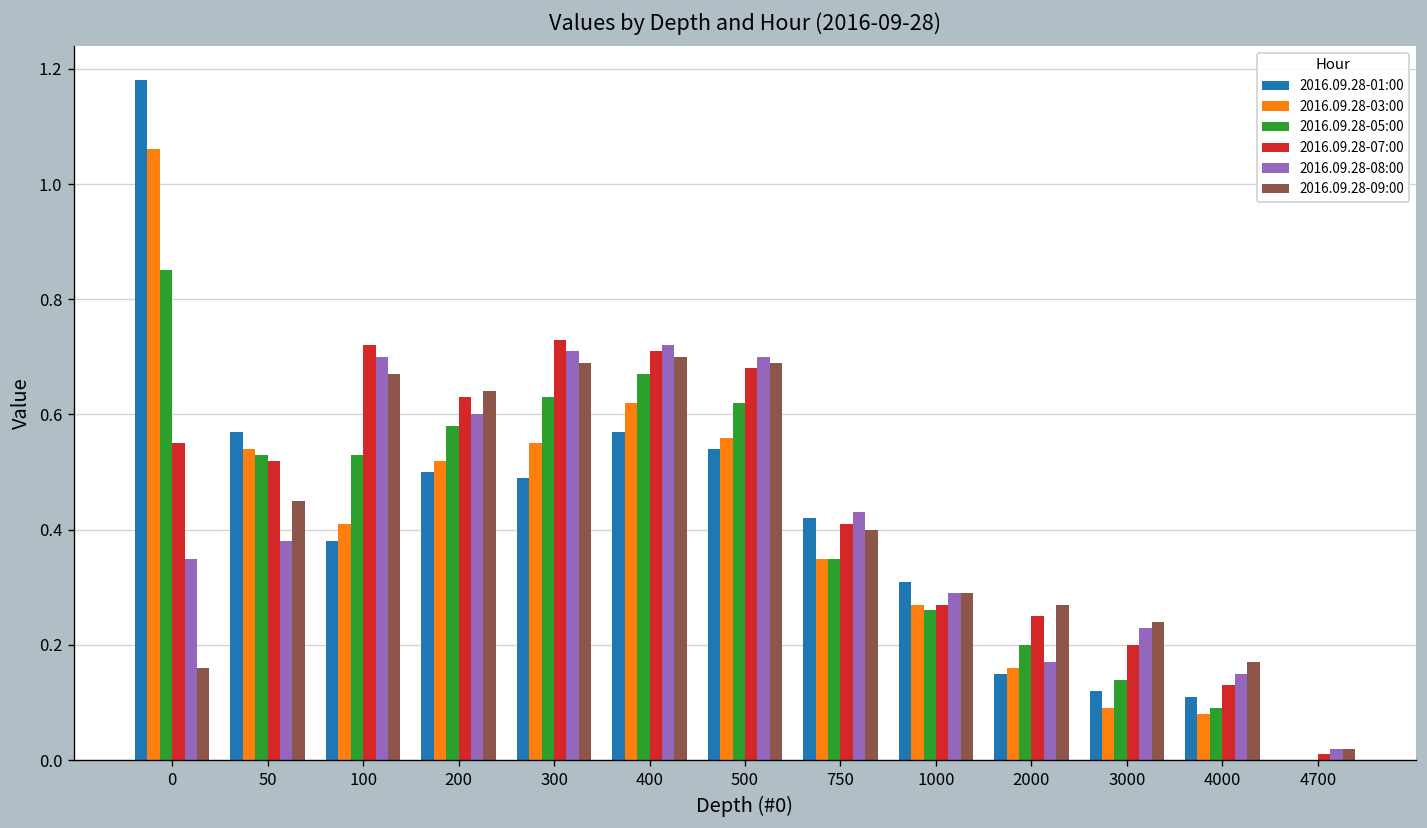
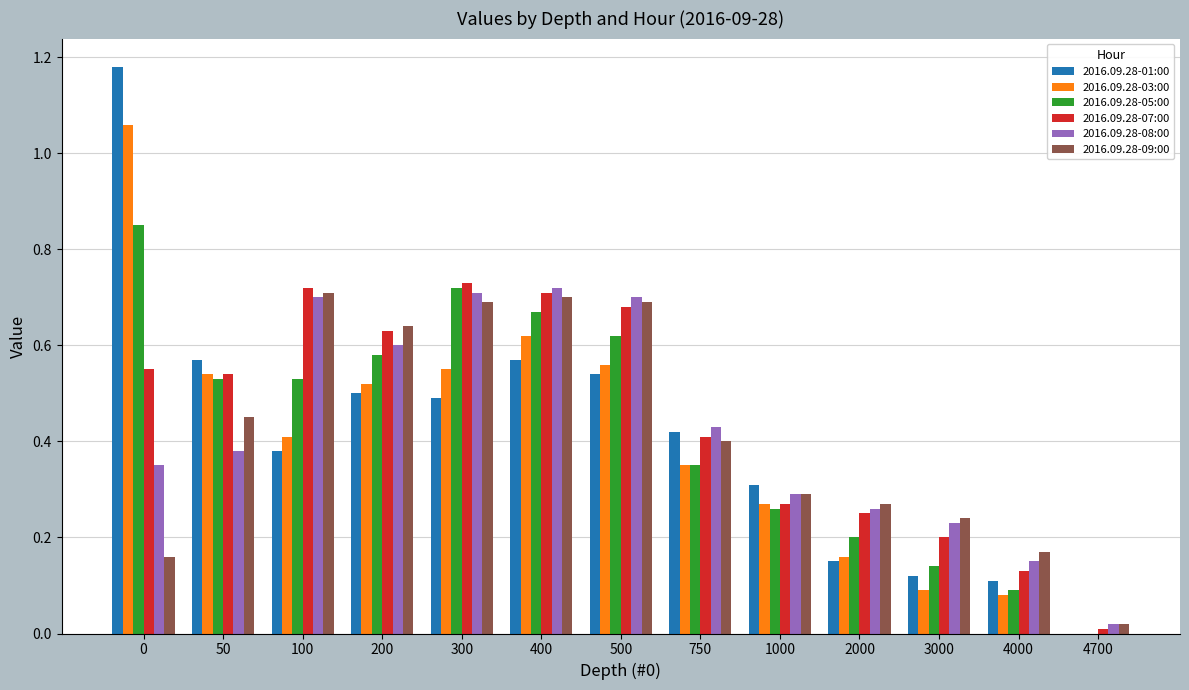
2016.09.28-07:00, 50: 0.52 -> 0.54
2016.09.28-09:00, 100: 0.67 -> 0.71
2016.09.28-05:00, 300: 0.63 -> 0.72
2016.09.28-08:00, 2000: 0.17 -> 0.26
